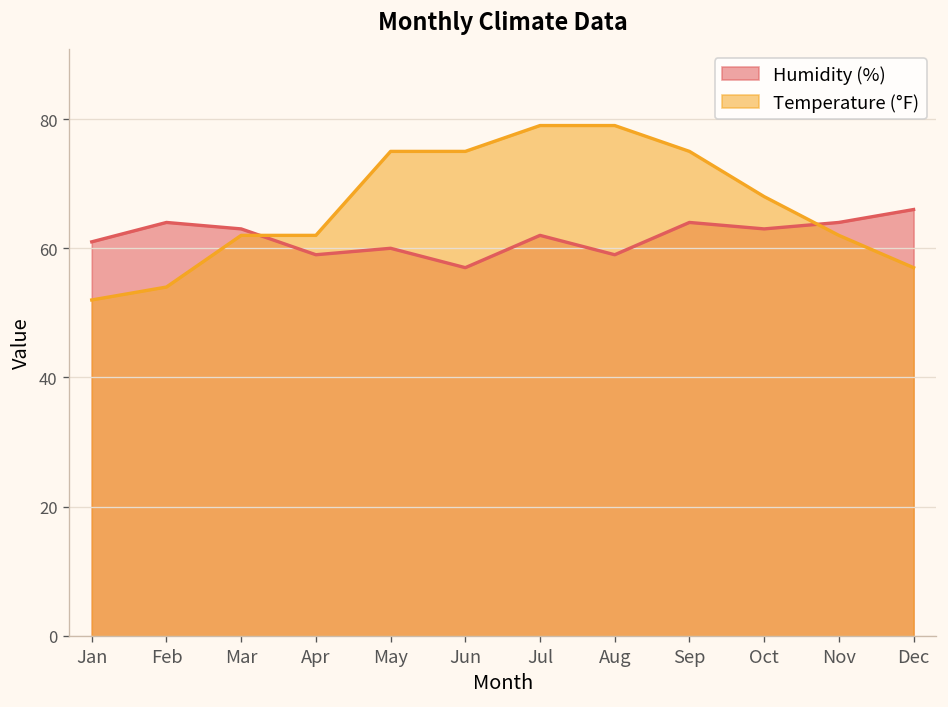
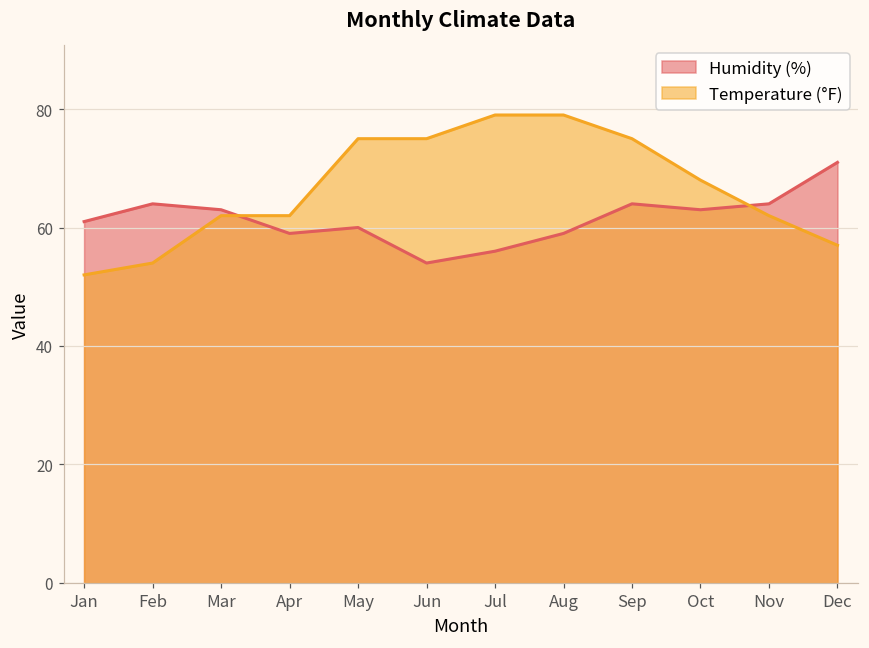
Humidity (%), Jun: 57 -> 54
Humidity (%), Jul: 62 -> 56
Humidity (%), Dec: 66 -> 71
